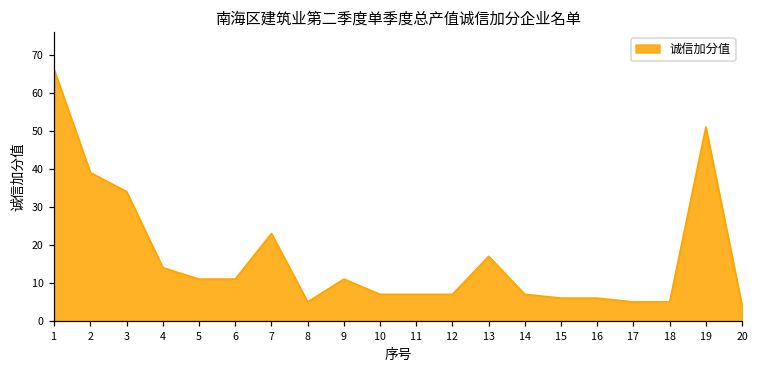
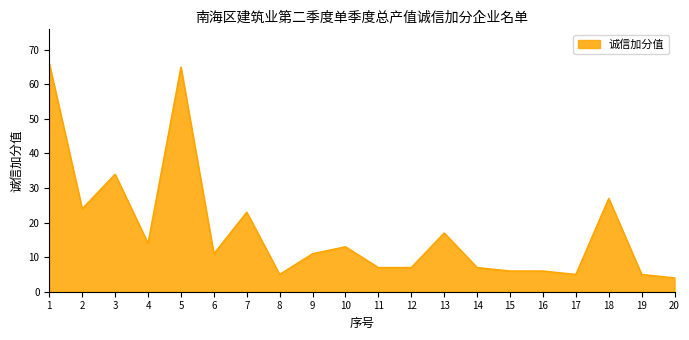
2: 39 -> 24
5: 11 -> 65
10: 7 -> 13
18: 5 -> 27
19: 51 -> 5
